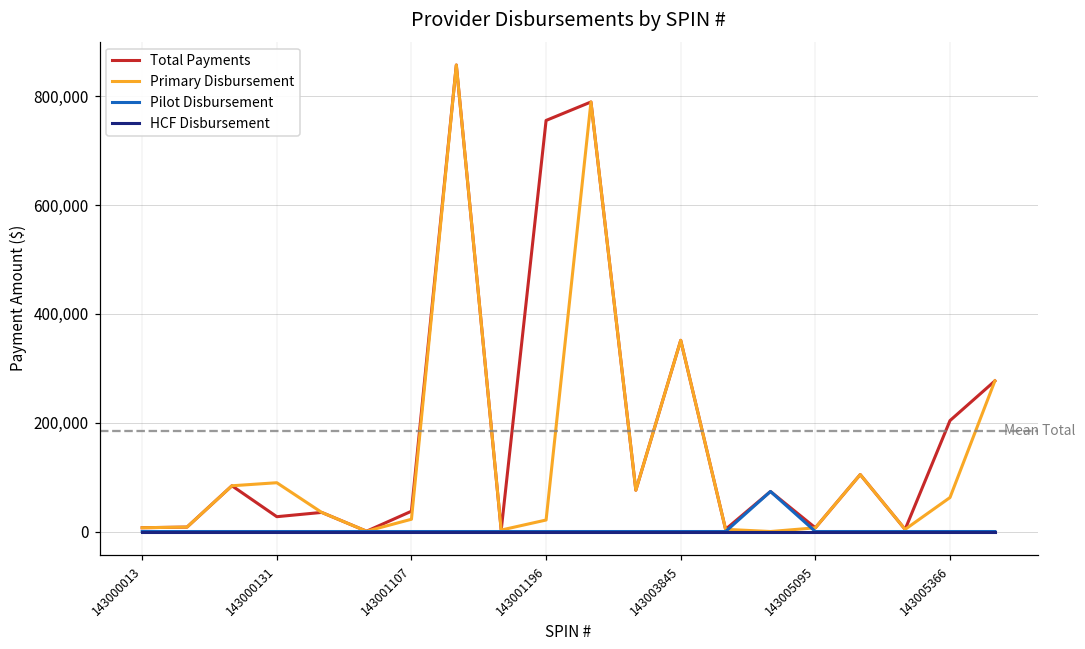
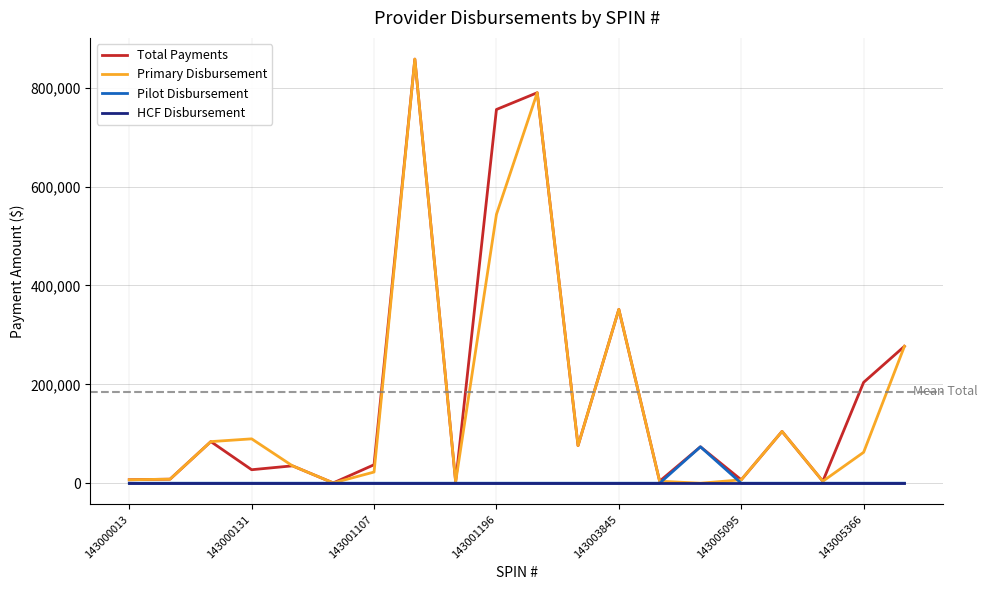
Primary Disbursement, 143001196: 20,000 -> 540,000
